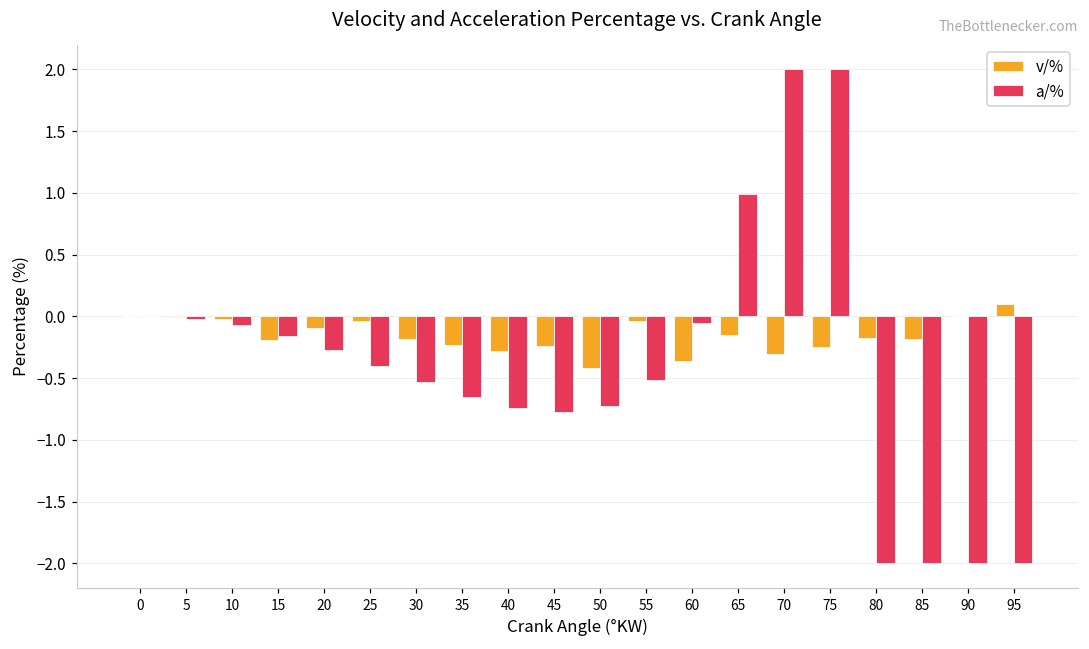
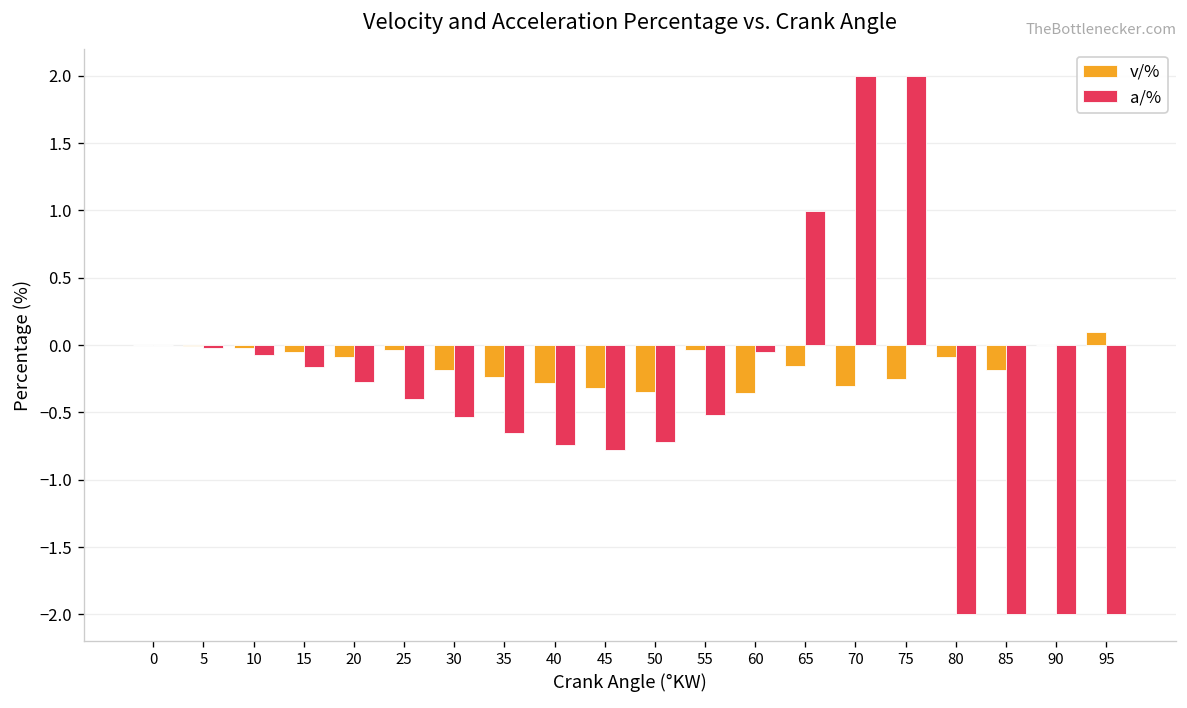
v/%, 15: -0.19 -> -0.05
v/%, 45: -0.24 -> -0.32
v/%, 50: -0.42 -> -0.35
v/%, 80: -0.18 -> -0.09
